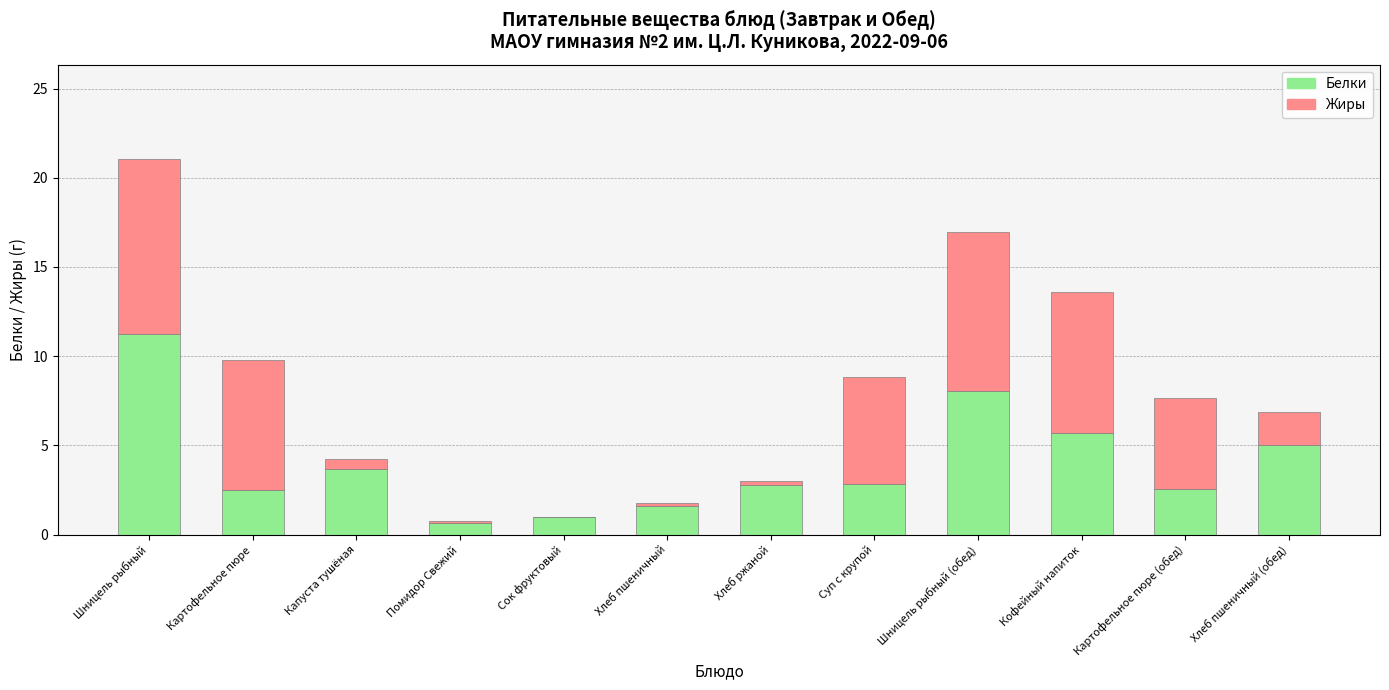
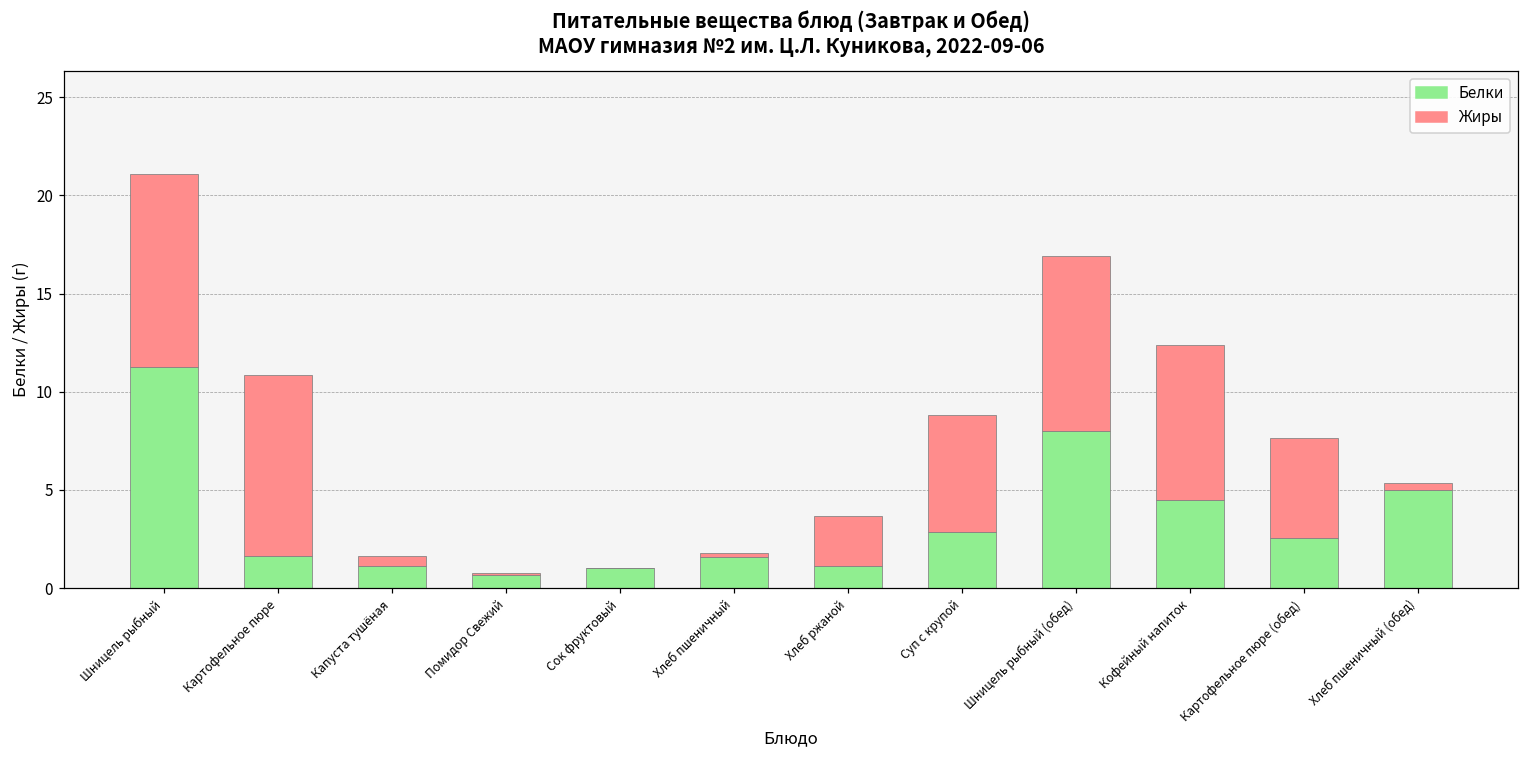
Белки, Картофельное пюре: 2.5 -> 1.6
Жиры, Картофельное пюре: 7.3 -> 9.3
Белки, Капуста тушёная: 3.7 -> 1.1
Белки, Хлеб ржаной: 2.8 -> 1.1
Жиры, Хлеб ржаной: 0.2 -> 2.5
Белки, Кофейный напиток: 5.7 -> 4.5
Жиры, Хлеб пшеничный (обед): 1.8 -> 0.4
